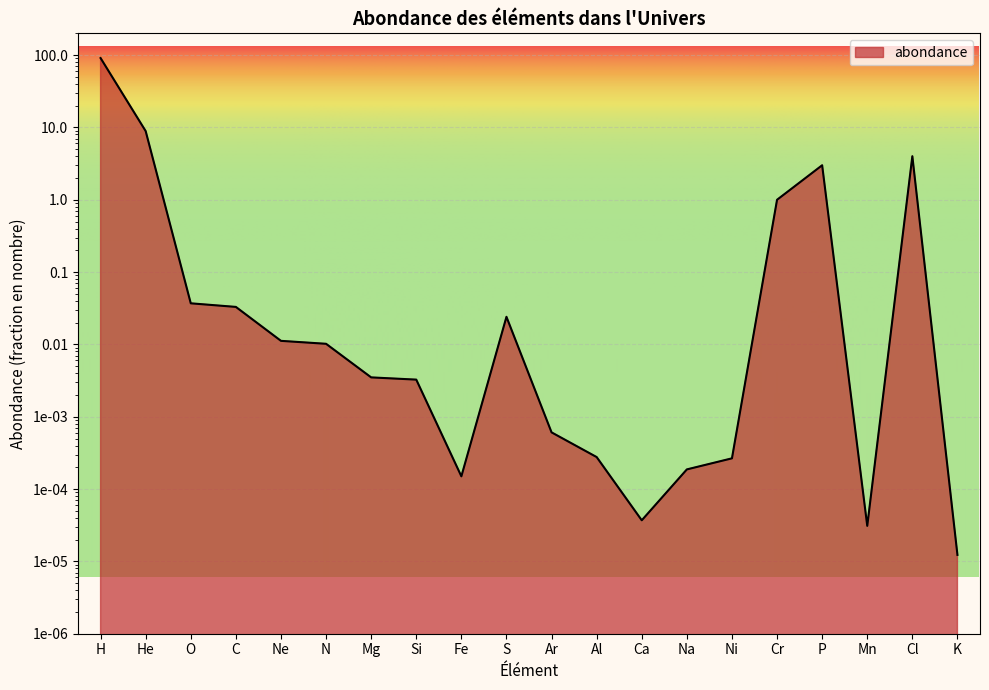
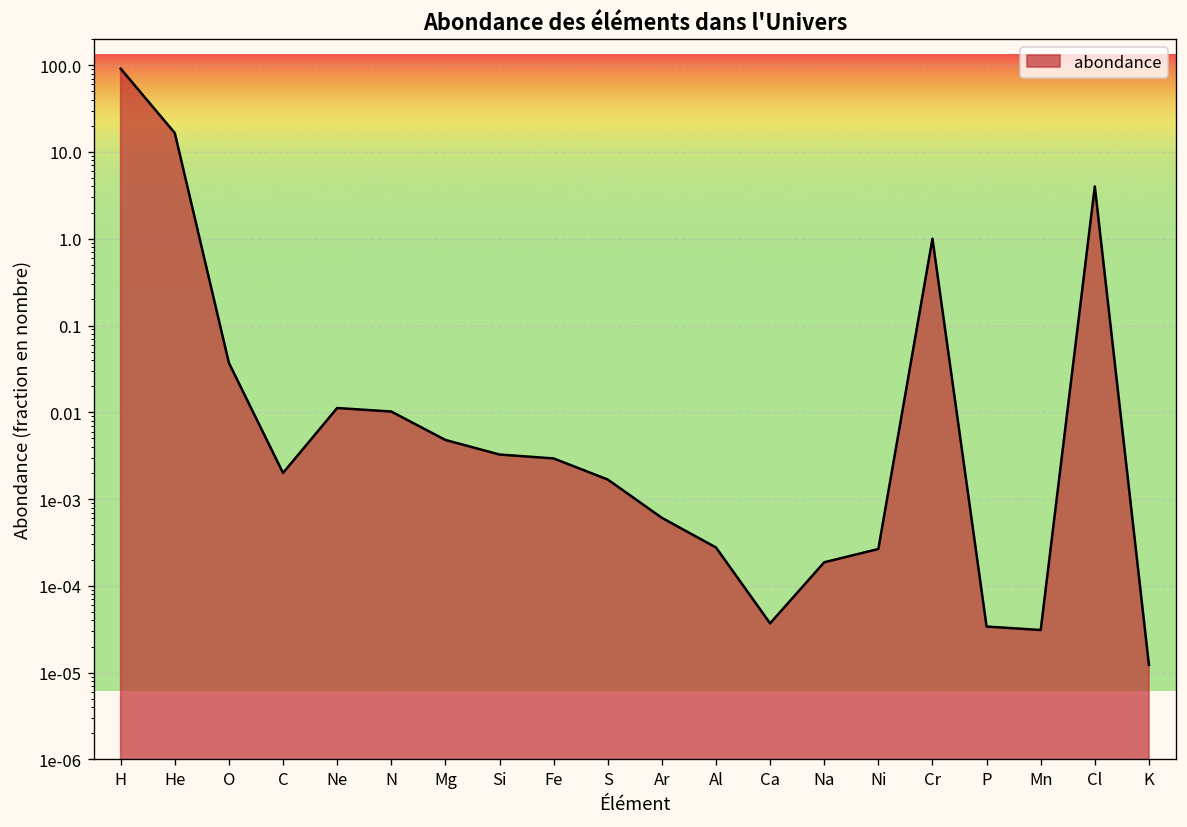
He: 9 -> 17
C: 0.03 -> 0.002
Mg: 0.004 -> 0.005
Fe: 0.00015 -> 0.0029
S: 0.024 -> 0.0017
P: 3 -> 0
